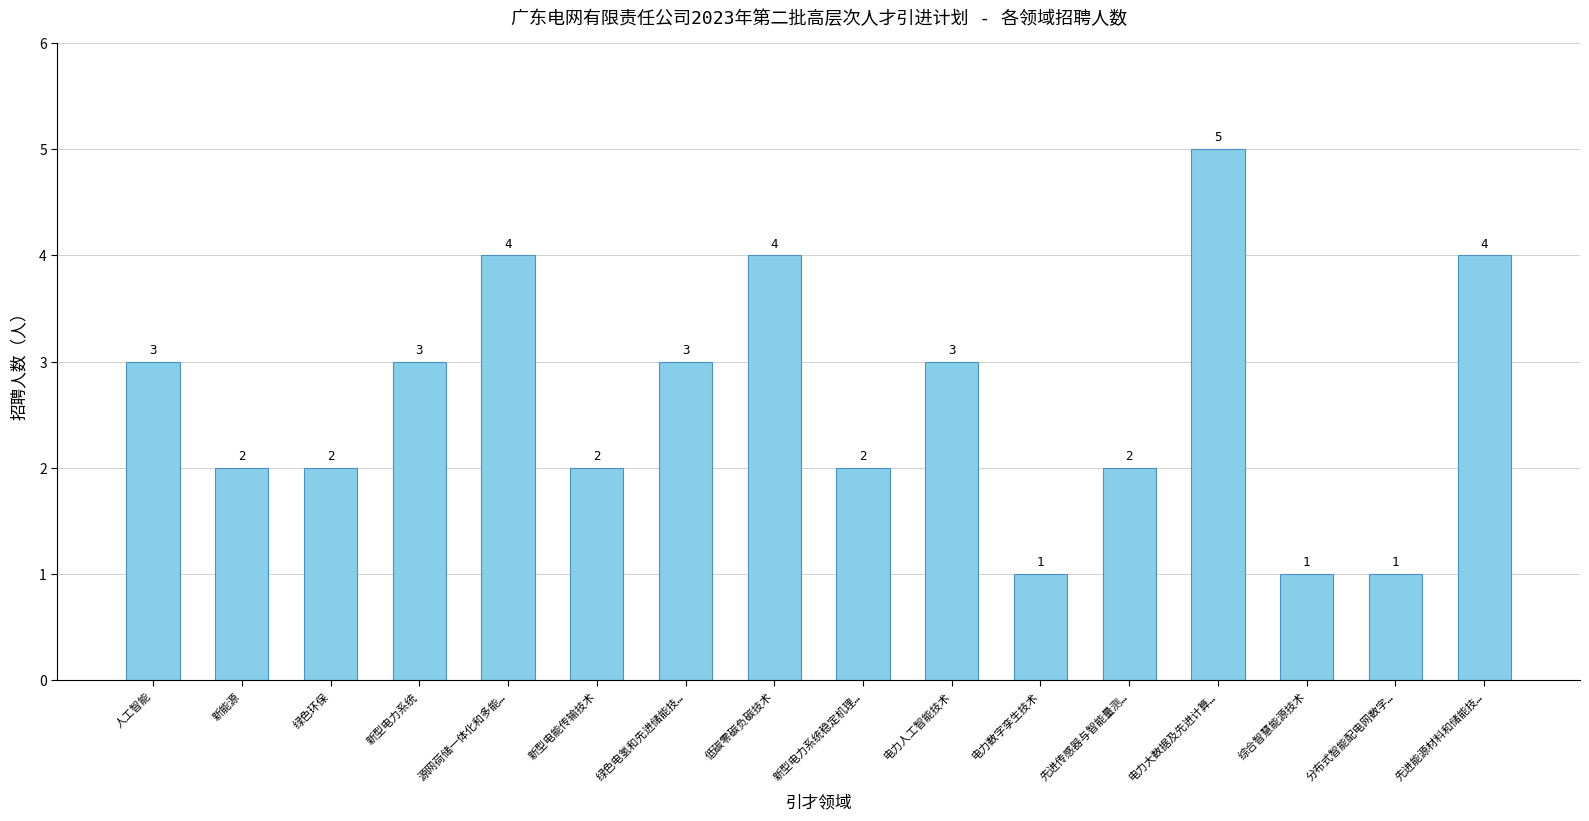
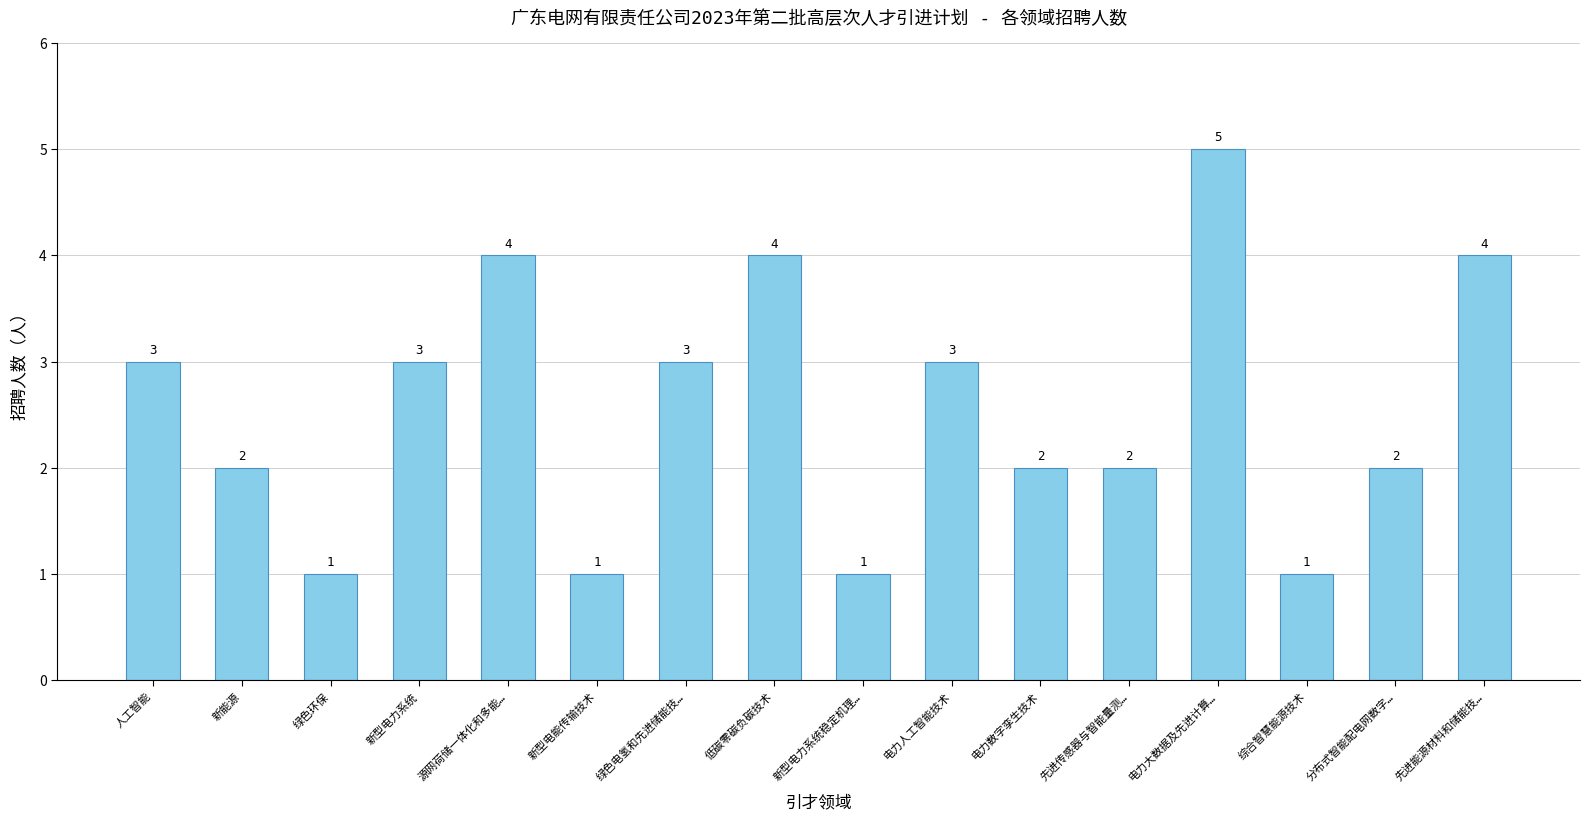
绿色环保: 2 -> 1
新型电能传输技术: 2 -> 1
新型电力系统稳定机理…: 2 -> 1
电力数字孪生技术: 1 -> 2
分布式智能配电网数字…: 1 -> 2
